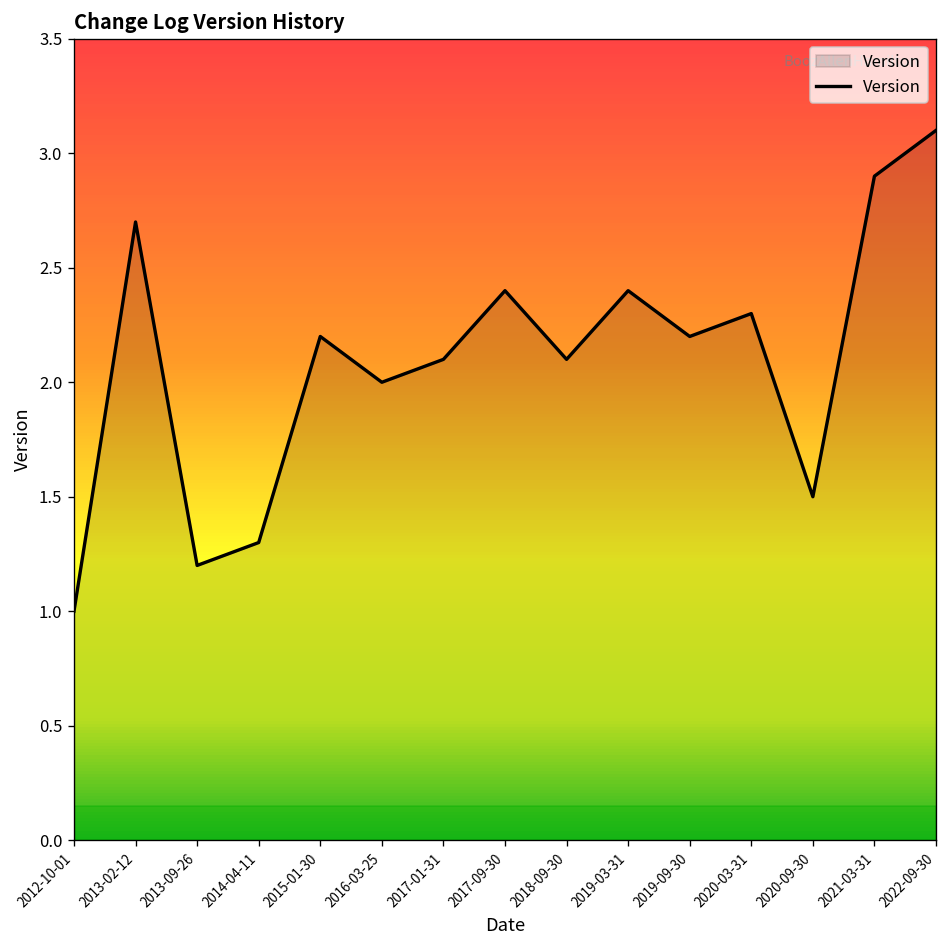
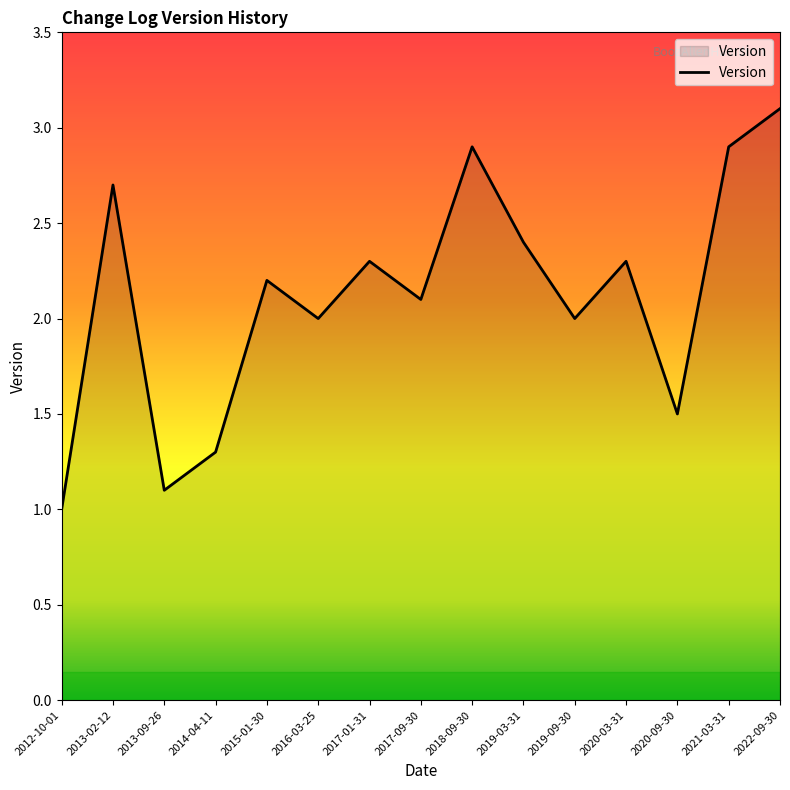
2013-09-26: 1.2 -> 1.1
2017-01-31: 2.1 -> 2.3
2017-09-30: 2.4 -> 2.1
2018-09-30: 2.1 -> 2.9
2019-09-30: 2.2 -> 2.0
